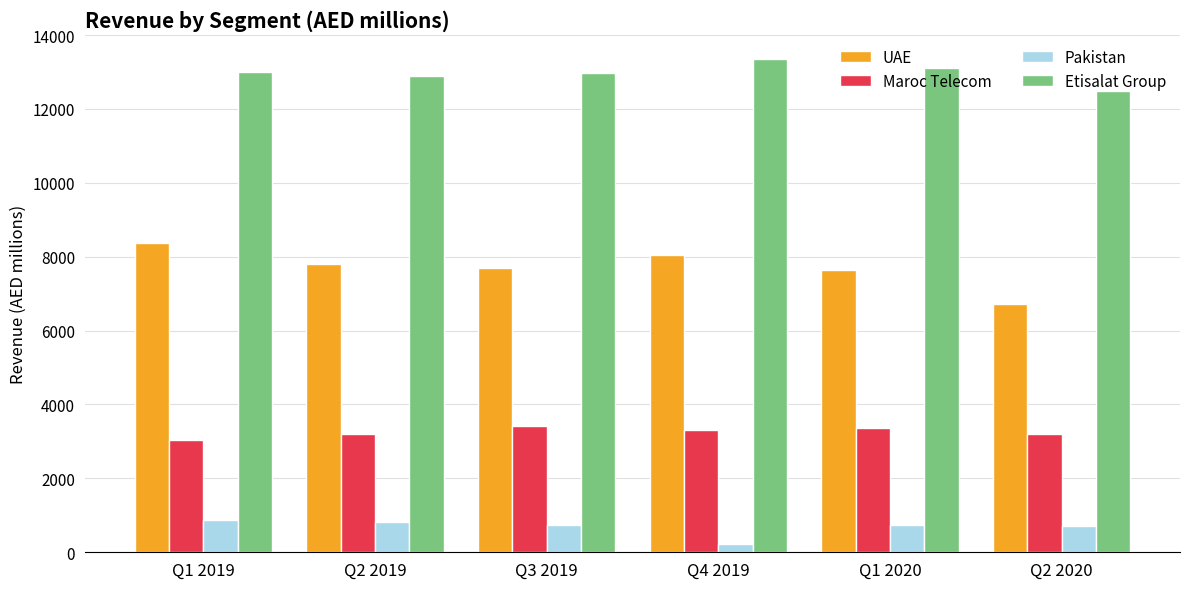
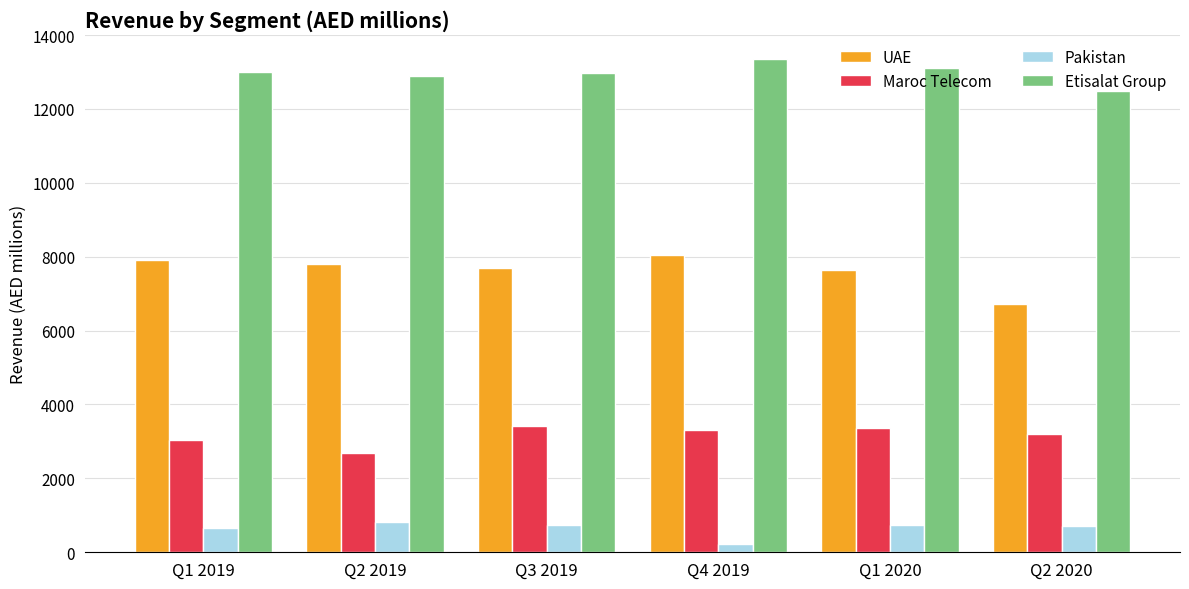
UAE, Q1 2019: 8400 -> 7900
Pakistan, Q1 2019: 900 -> 700
Maroc Telecom, Q2 2019: 3200 -> 2700
